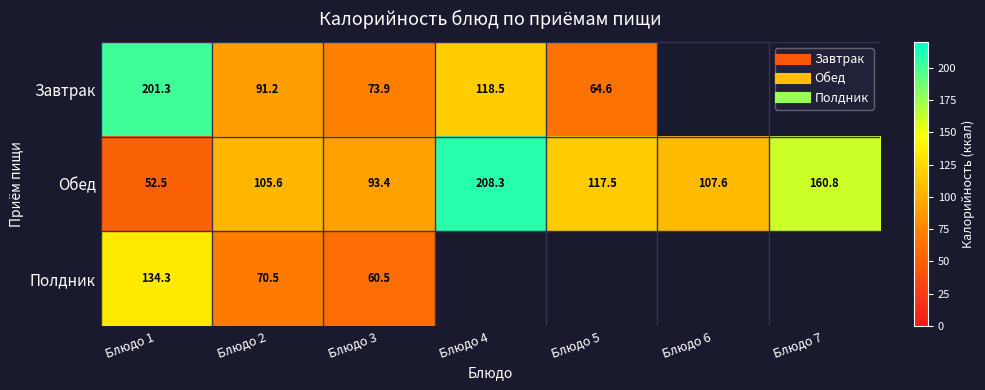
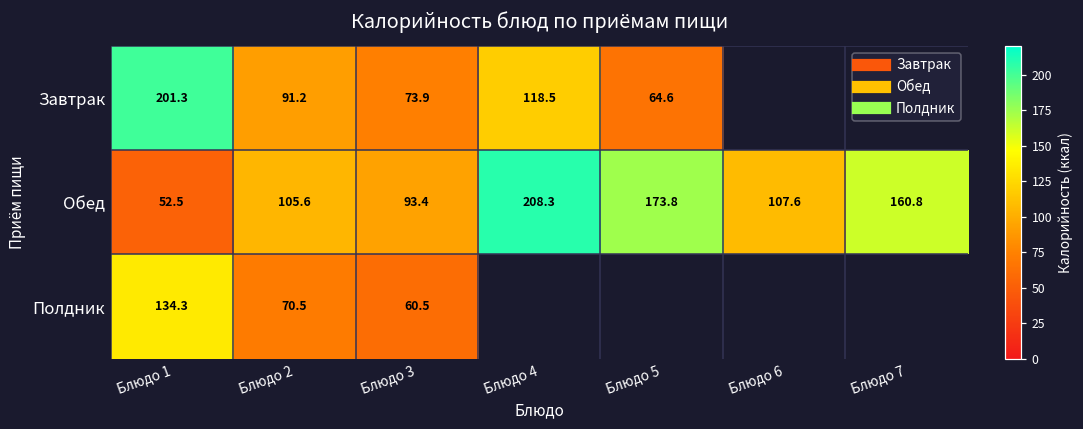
Обед, Блюдо 5: 117.5 -> 173.8
